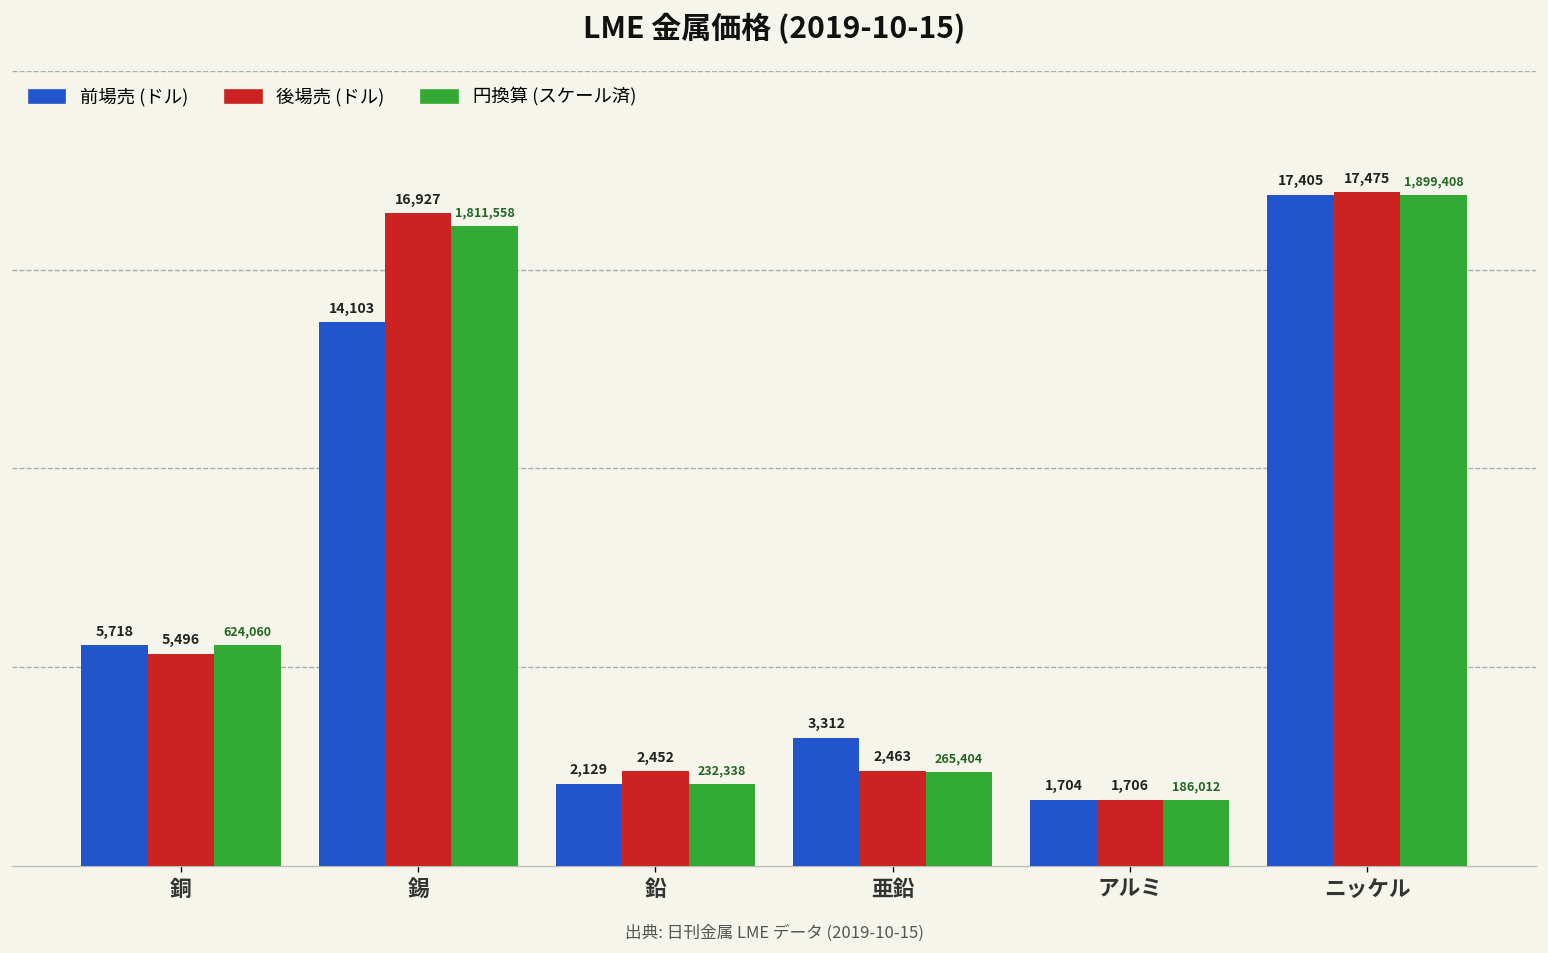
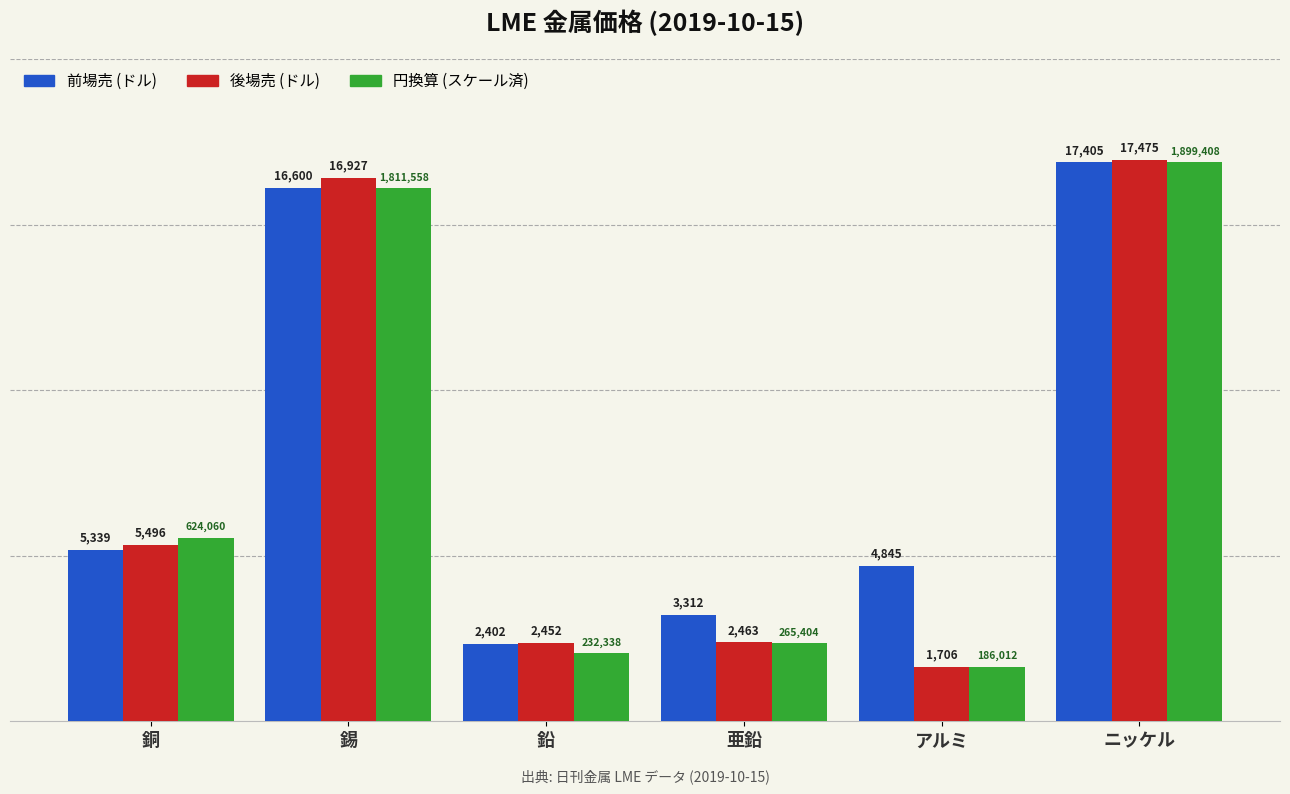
前場売 (ドル), 銅: 5,718 -> 5,339
前場売 (ドル), 錫: 14,103 -> 16,600
前場売 (ドル), 鉛: 2,129 -> 2,402
前場売 (ドル), アルミ: 1,704 -> 4,845
